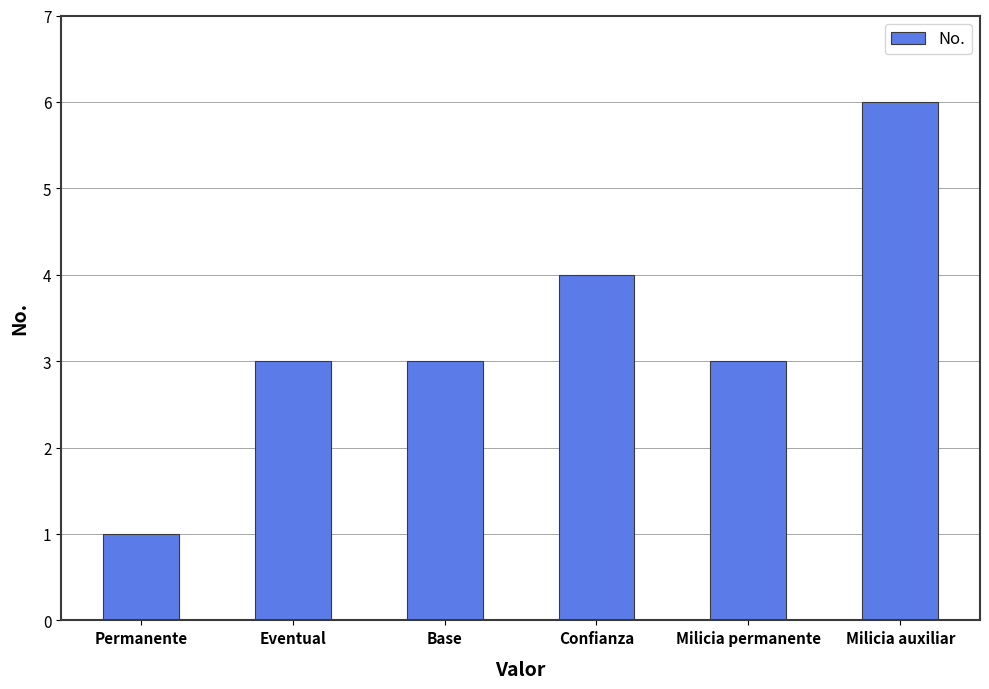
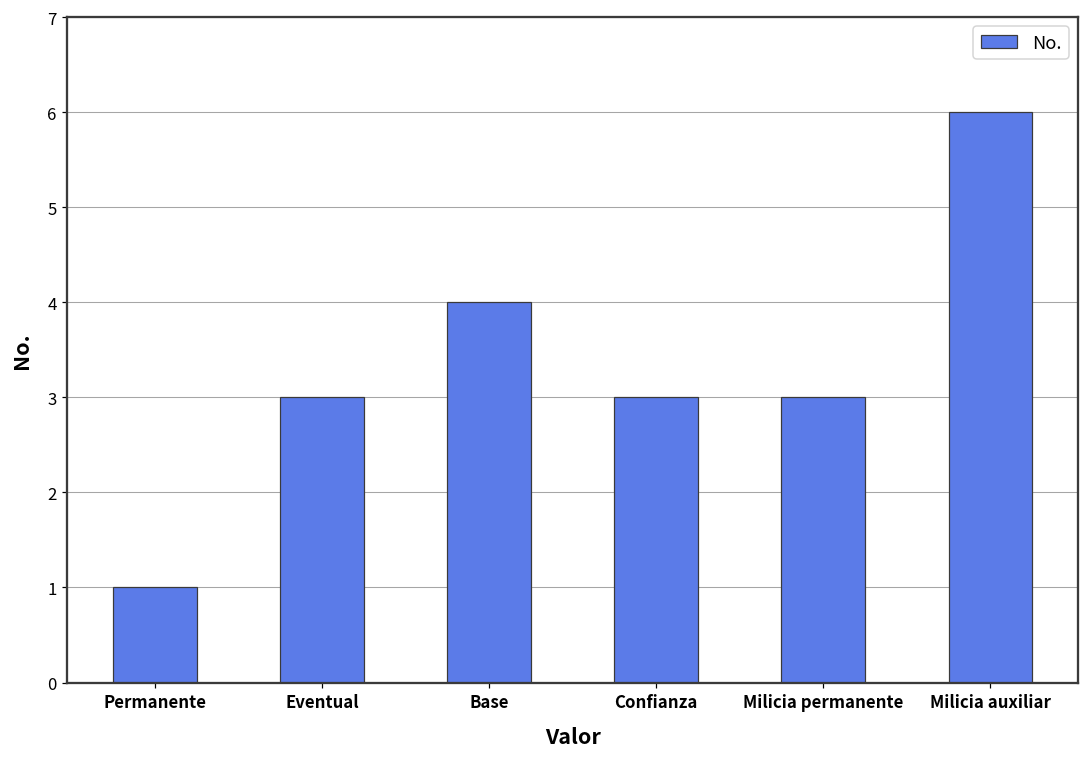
Base: 3 -> 4
Confianza: 4 -> 3
